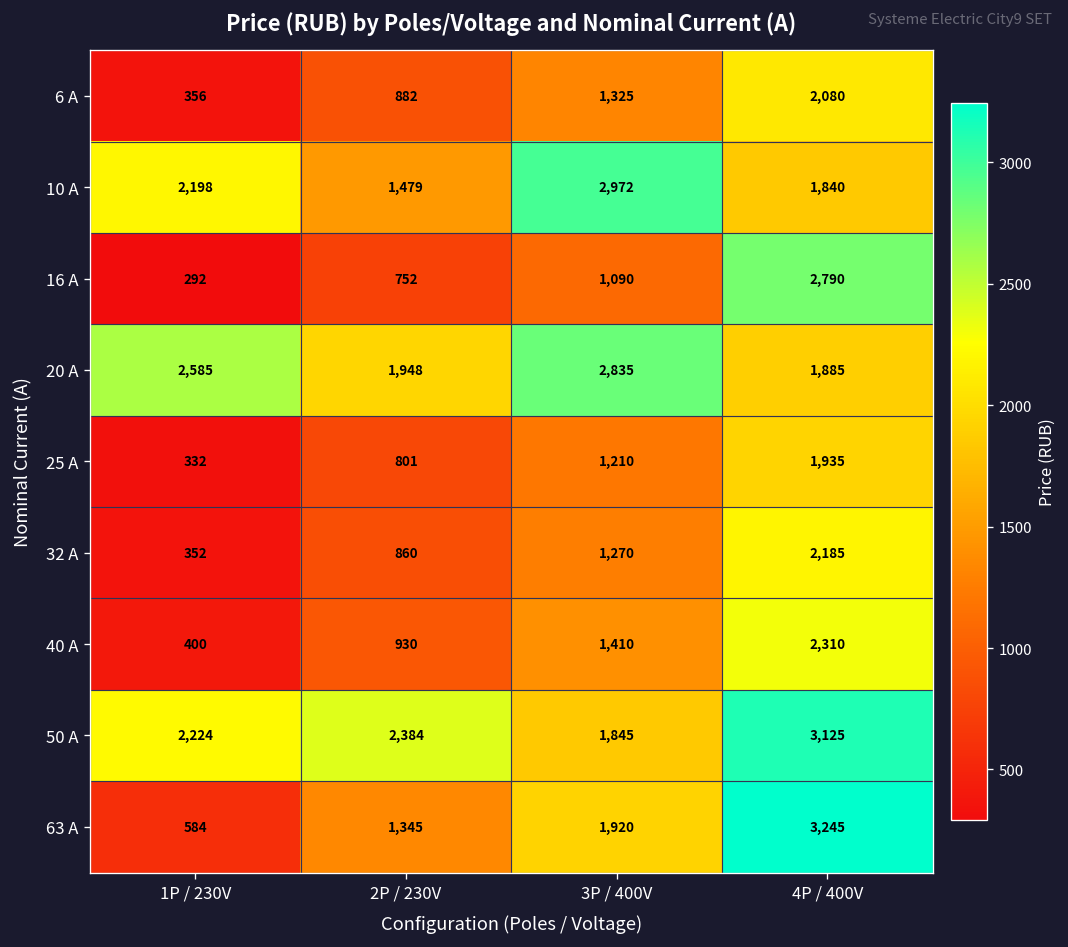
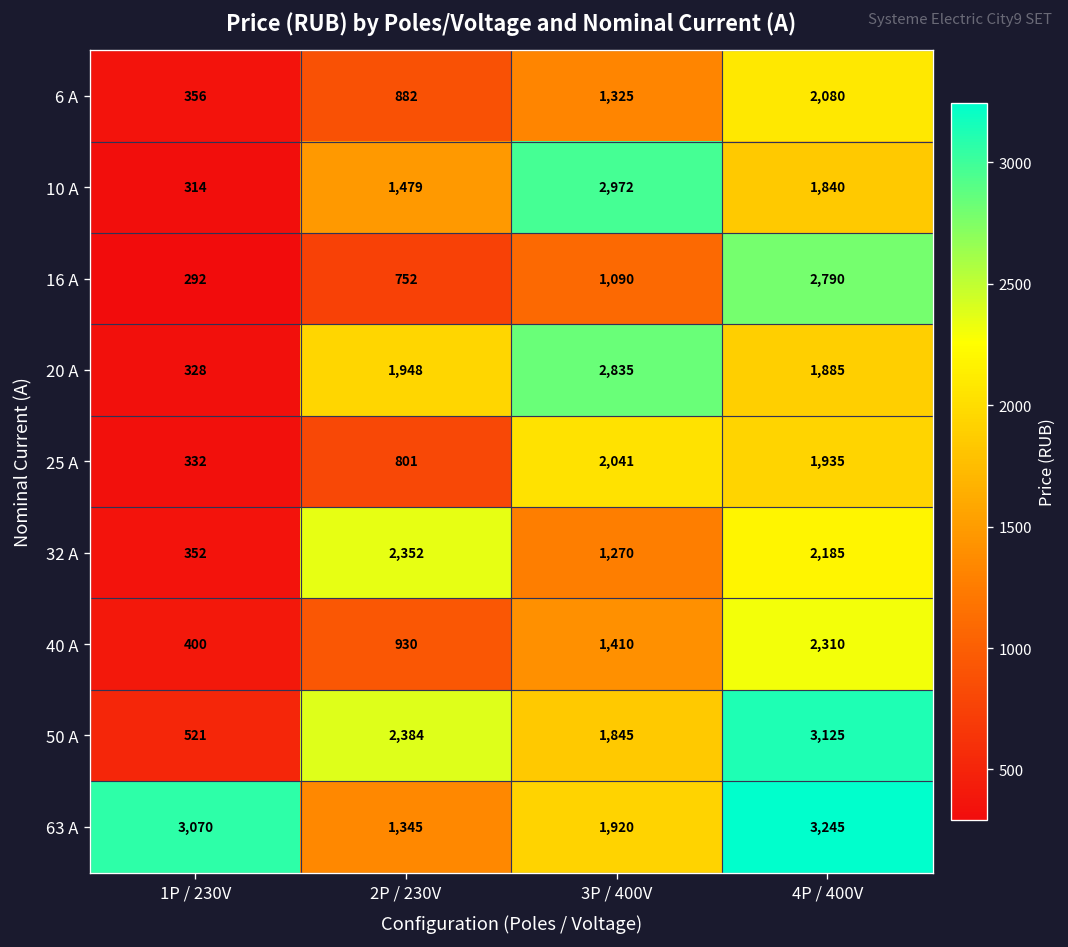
10 A, 1P / 230V: 2,198 -> 314
20 A, 1P / 230V: 2,585 -> 328
25 A, 3P / 400V: 1,210 -> 2,041
32 A, 2P / 230V: 860 -> 2,352
50 A, 1P / 230V: 2,224 -> 521
63 A, 1P / 230V: 584 -> 3,070
